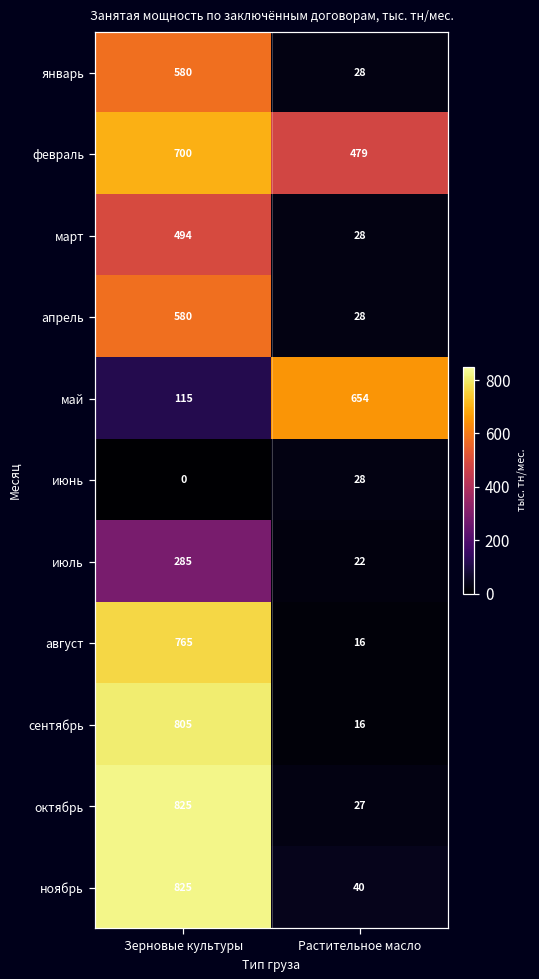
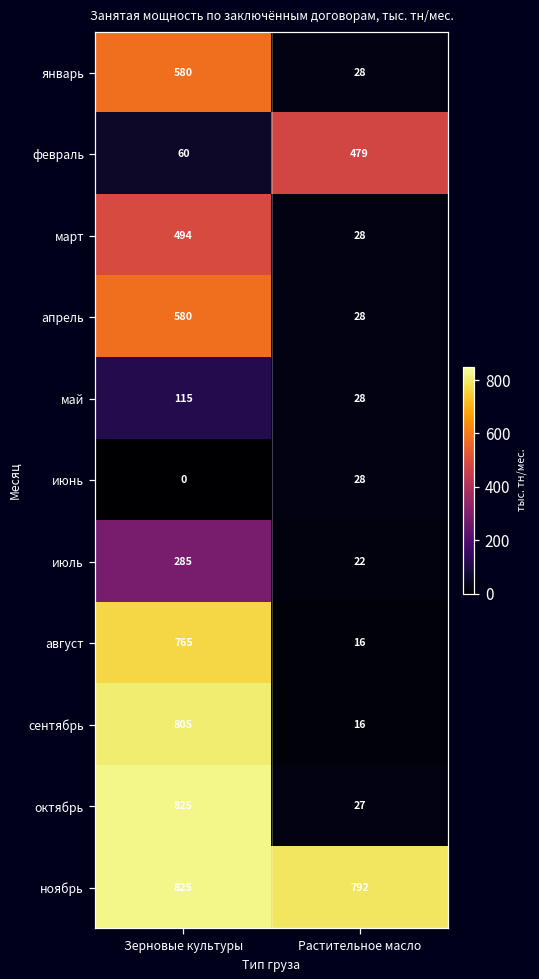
февраль, Зерновые культуры: 700 -> 60
май, Растительное масло: 654 -> 28
ноябрь, Растительное масло: 40 -> 792
